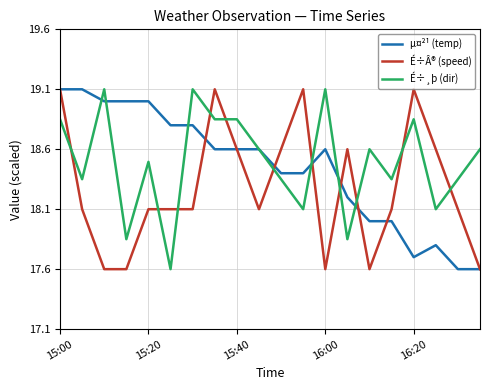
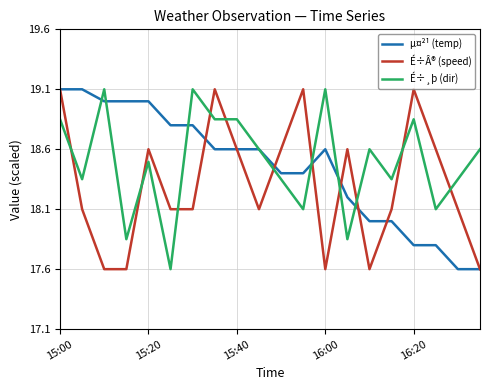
É÷Â® (speed), 15:20: 18.10 -> 18.60
µ¤²¹ (temp), 16:20: 17.7 -> 17.8
